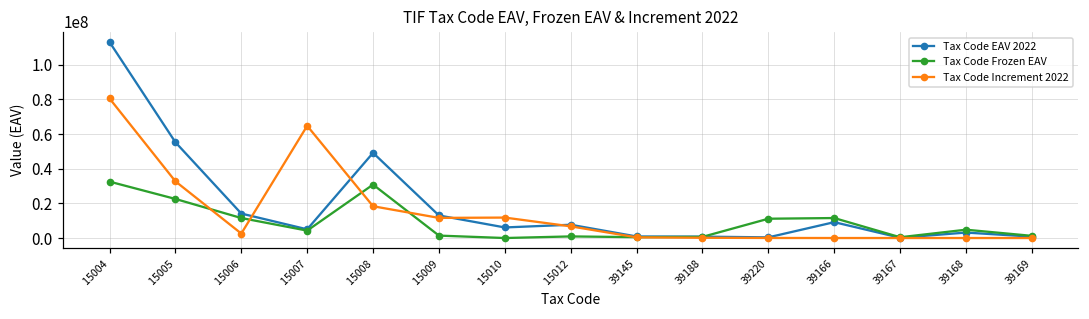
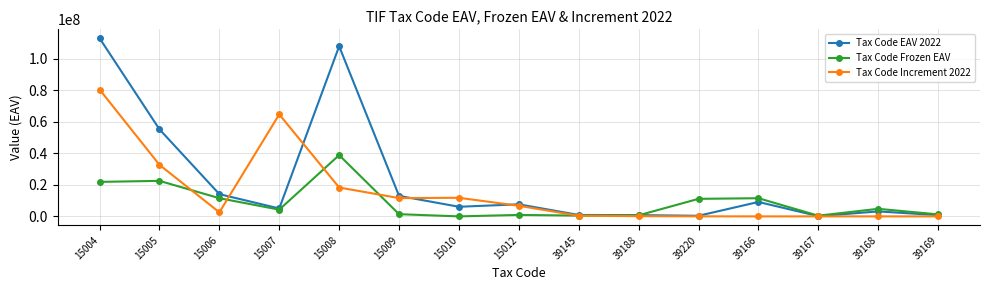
Tax Code Frozen EAV, 15004: 33000000 -> 22000000
Tax Code EAV 2022, 15008: 49000000 -> 108000000
Tax Code Frozen EAV, 15008: 31000000 -> 39000000
